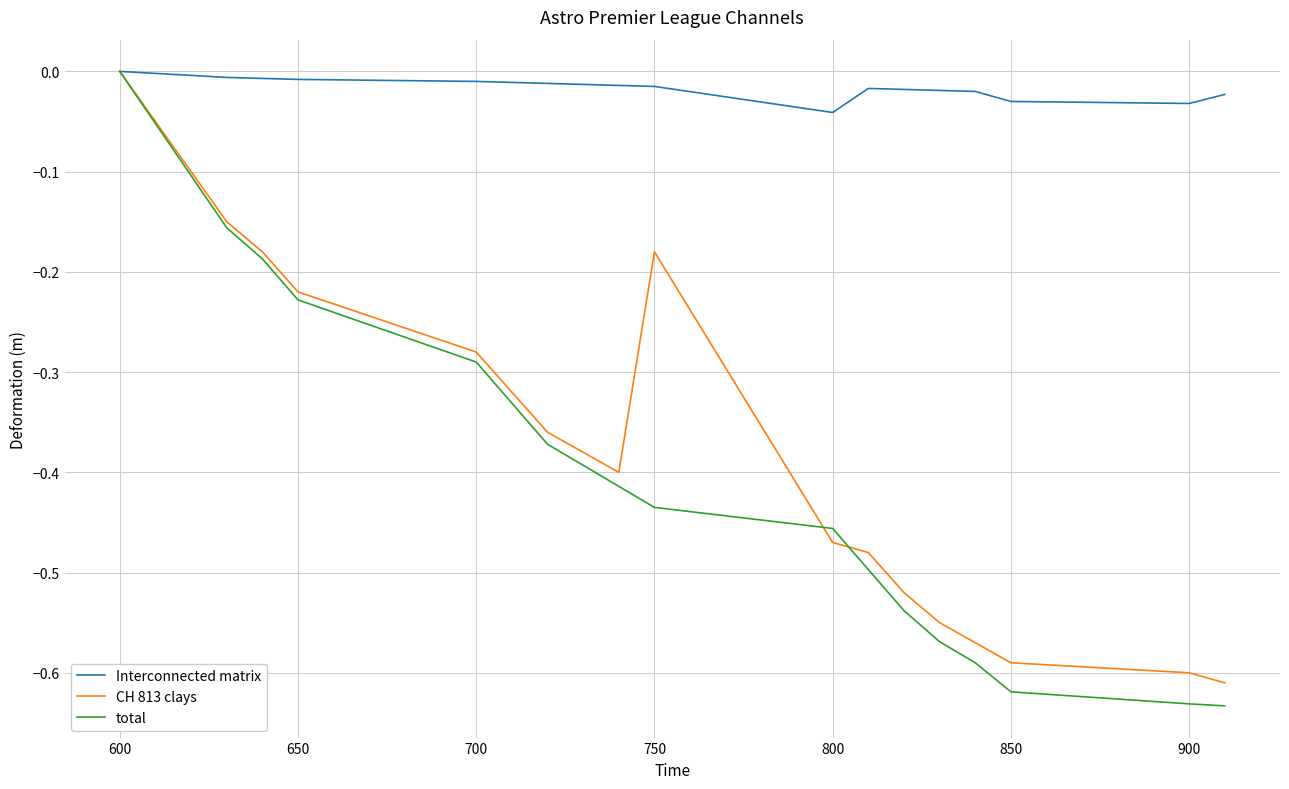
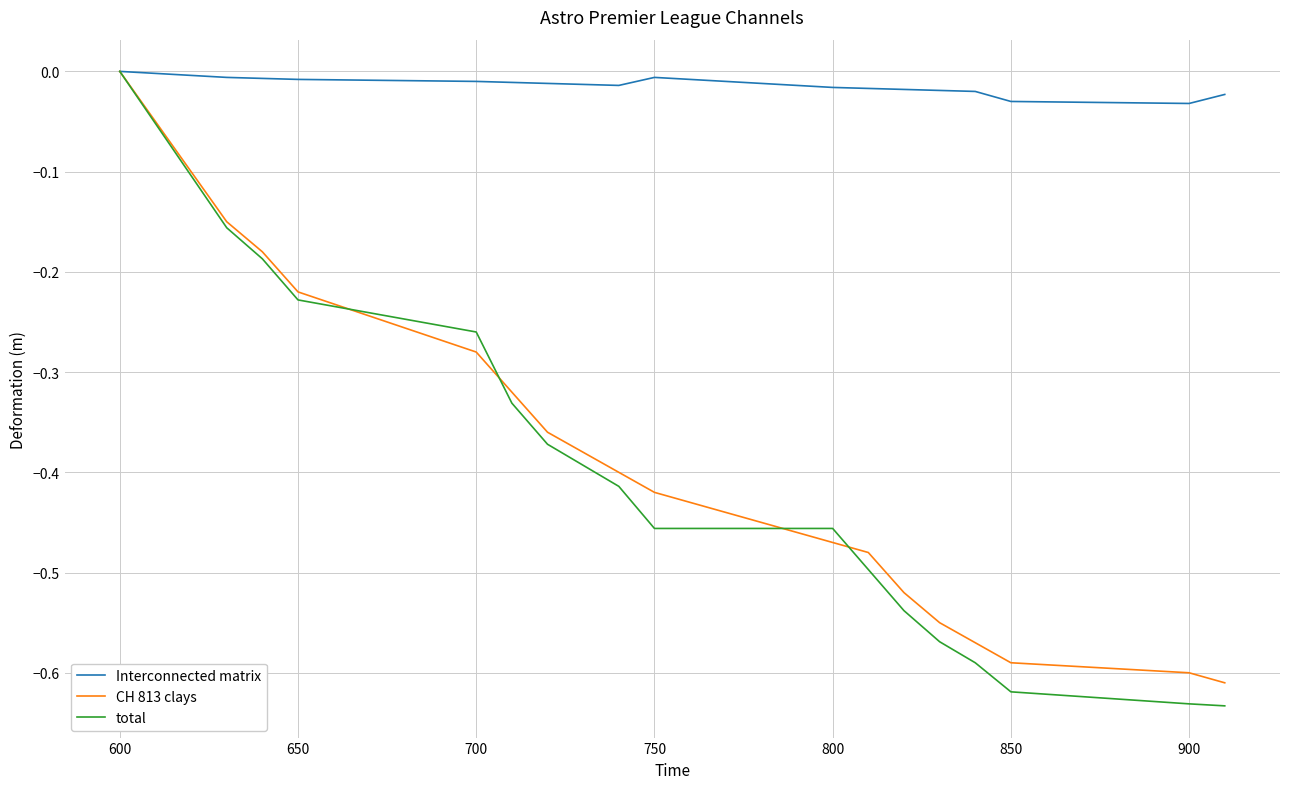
total, 700: -0.29 -> -0.26
Interconnected matrix, 750: -0.015 -> -0.006
CH 813 clays, 750: -0.18 -> -0.42
total, 750: -0.435 -> -0.456
Interconnected matrix, 800: -0.041 -> -0.016
